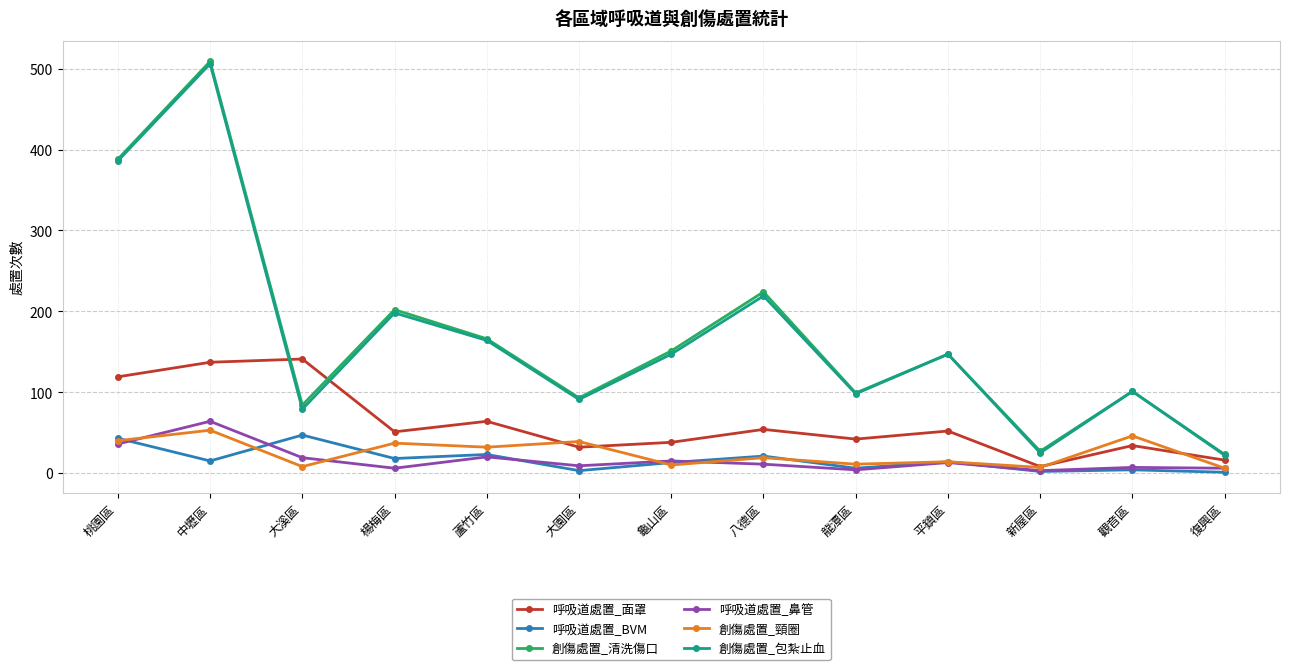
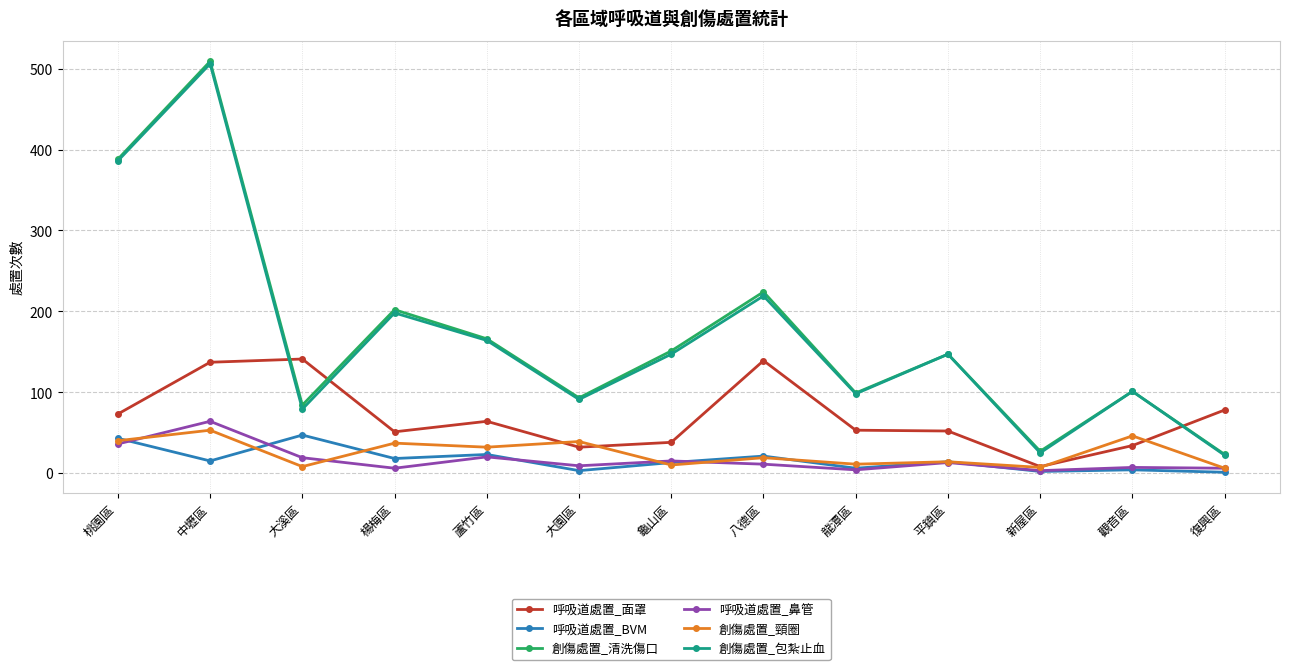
呼吸道處置_面罩, 桃園區: 120 -> 70
呼吸道處置_面罩, 八德區: 50 -> 140
呼吸道處置_面罩, 龍潭區: 40 -> 50
呼吸道處置_面罩, 復興區: 20 -> 80
